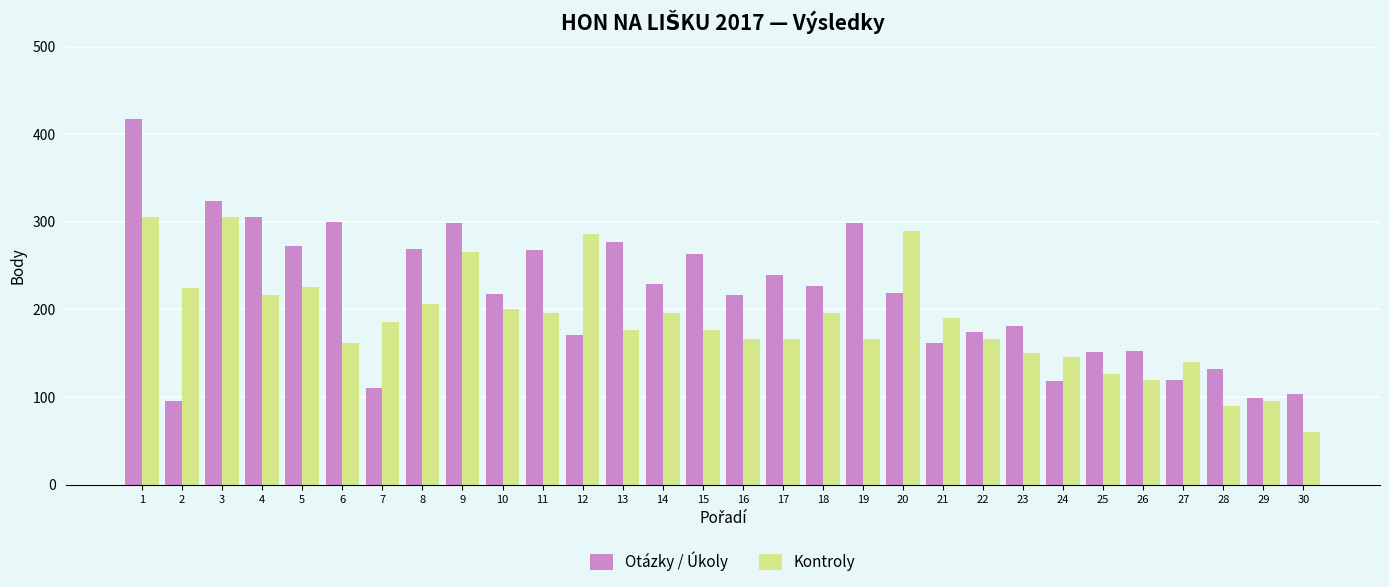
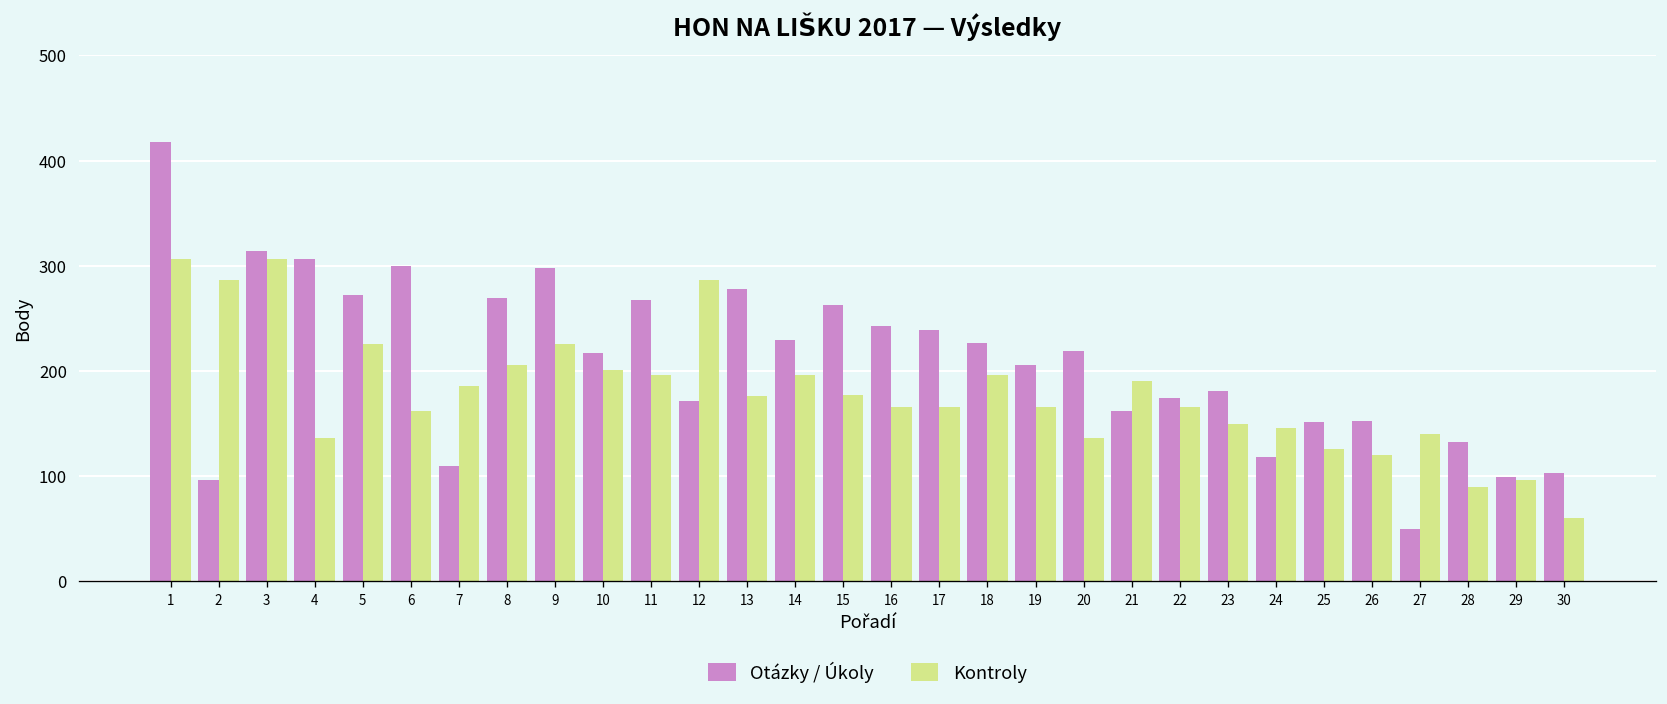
Kontroly, 2: 220 -> 290
Otázky / Úkoly, 3: 320 -> 310
Kontroly, 4: 220 -> 140
Kontroly, 9: 270 -> 230
Otázky / Úkoly, 16: 220 -> 240
Otázky / Úkoly, 19: 300 -> 210
Kontroly, 20: 290 -> 140
Otázky / Úkoly, 27: 120 -> 50
